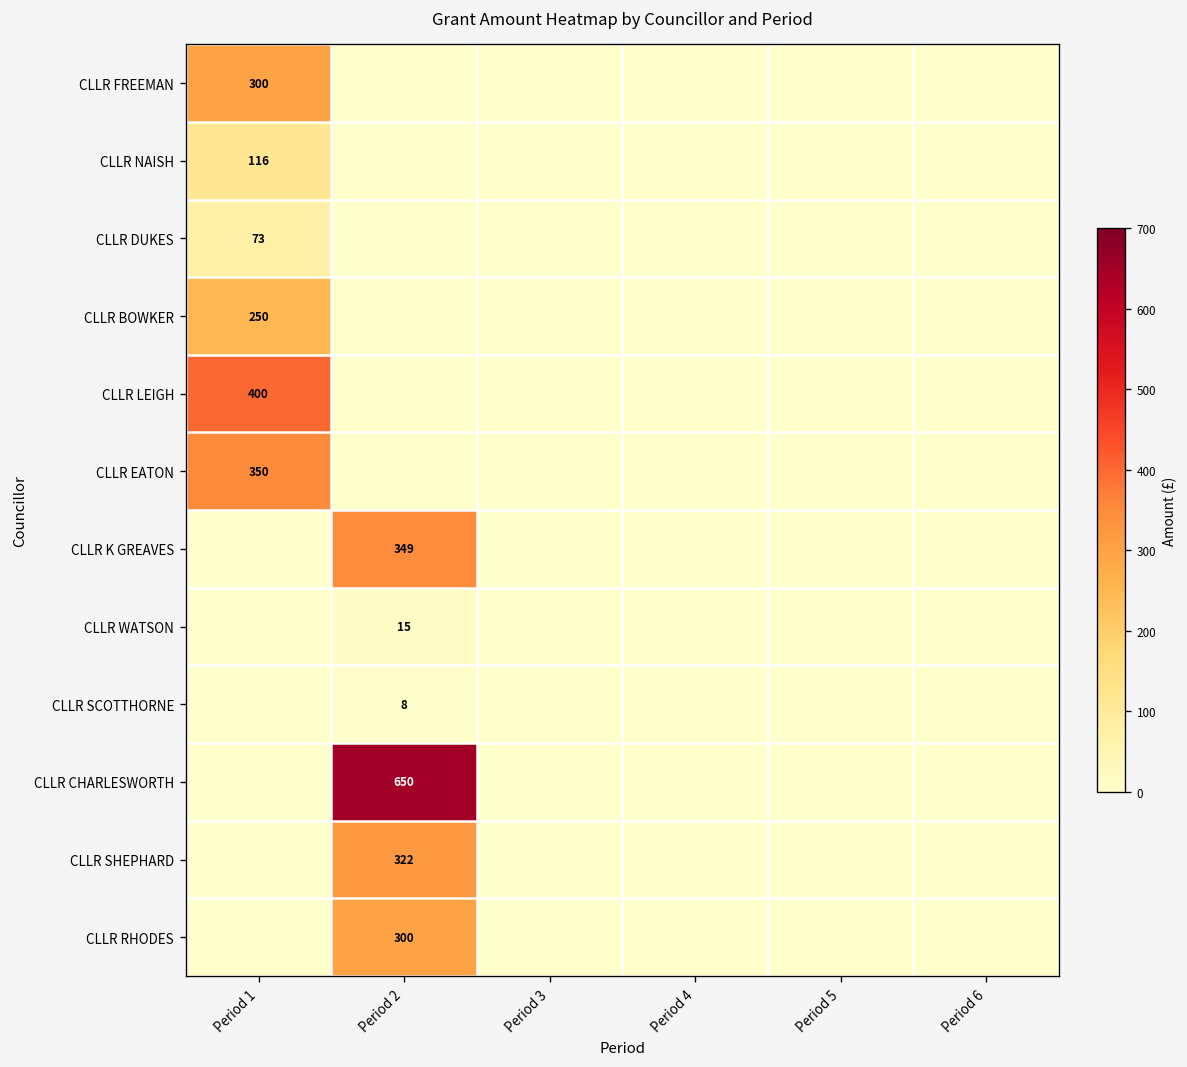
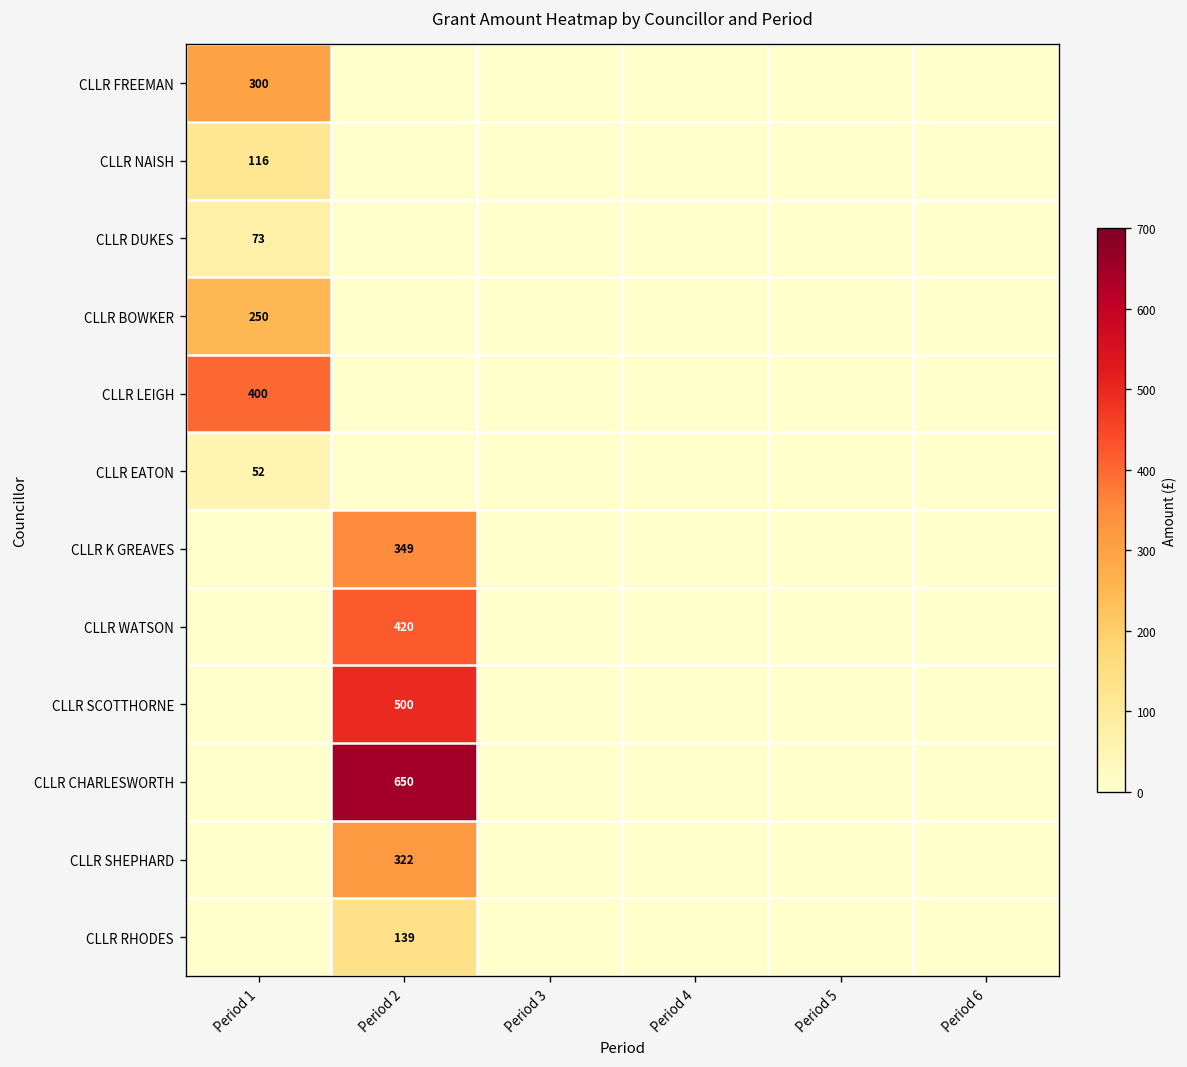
CLLR EATON, Period 1: 350 -> 52
CLLR WATSON, Period 2: 15 -> 420
CLLR SCOTTHORNE, Period 2: 8 -> 500
CLLR RHODES, Period 2: 300 -> 139
